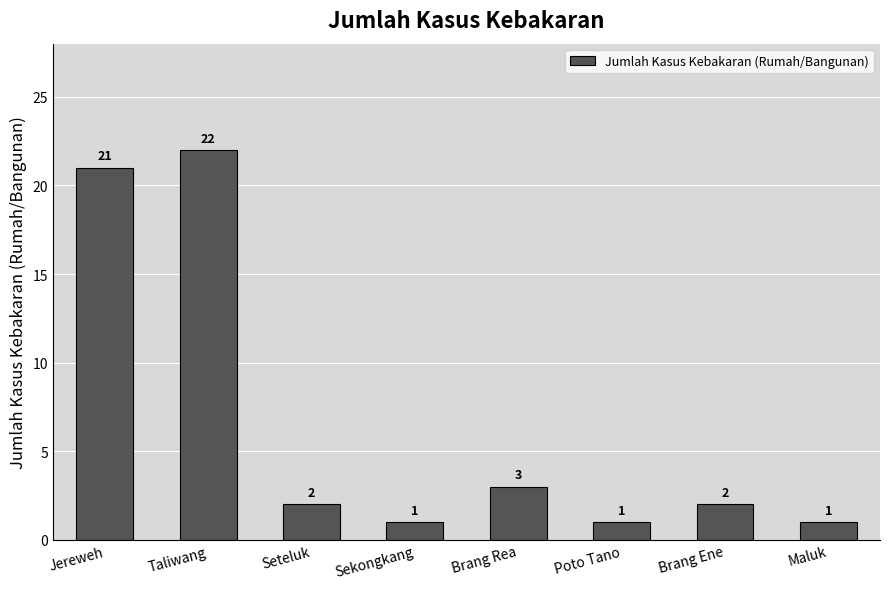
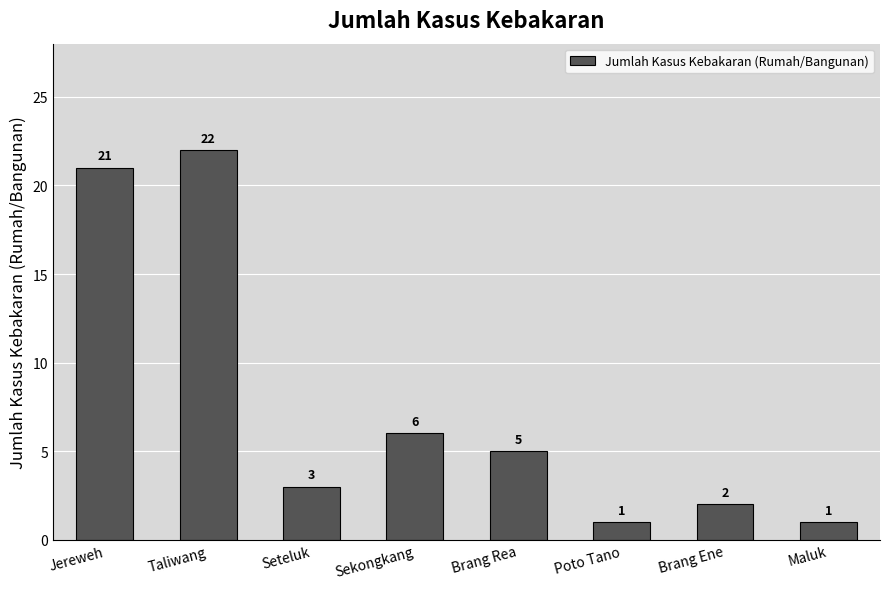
Seteluk: 2 -> 3
Sekongkang: 1 -> 6
Brang Rea: 3 -> 5
